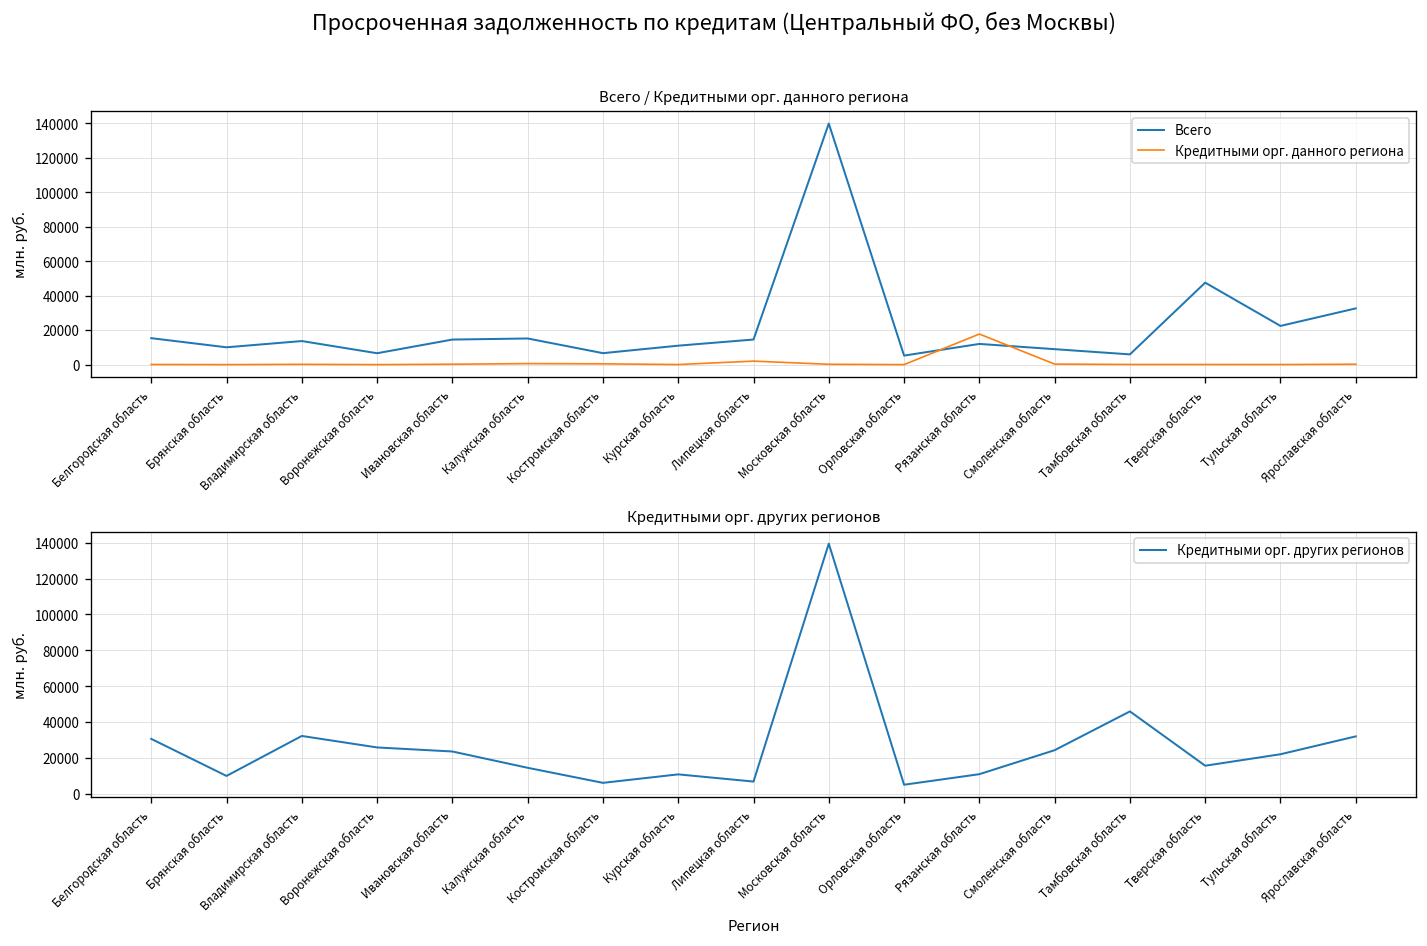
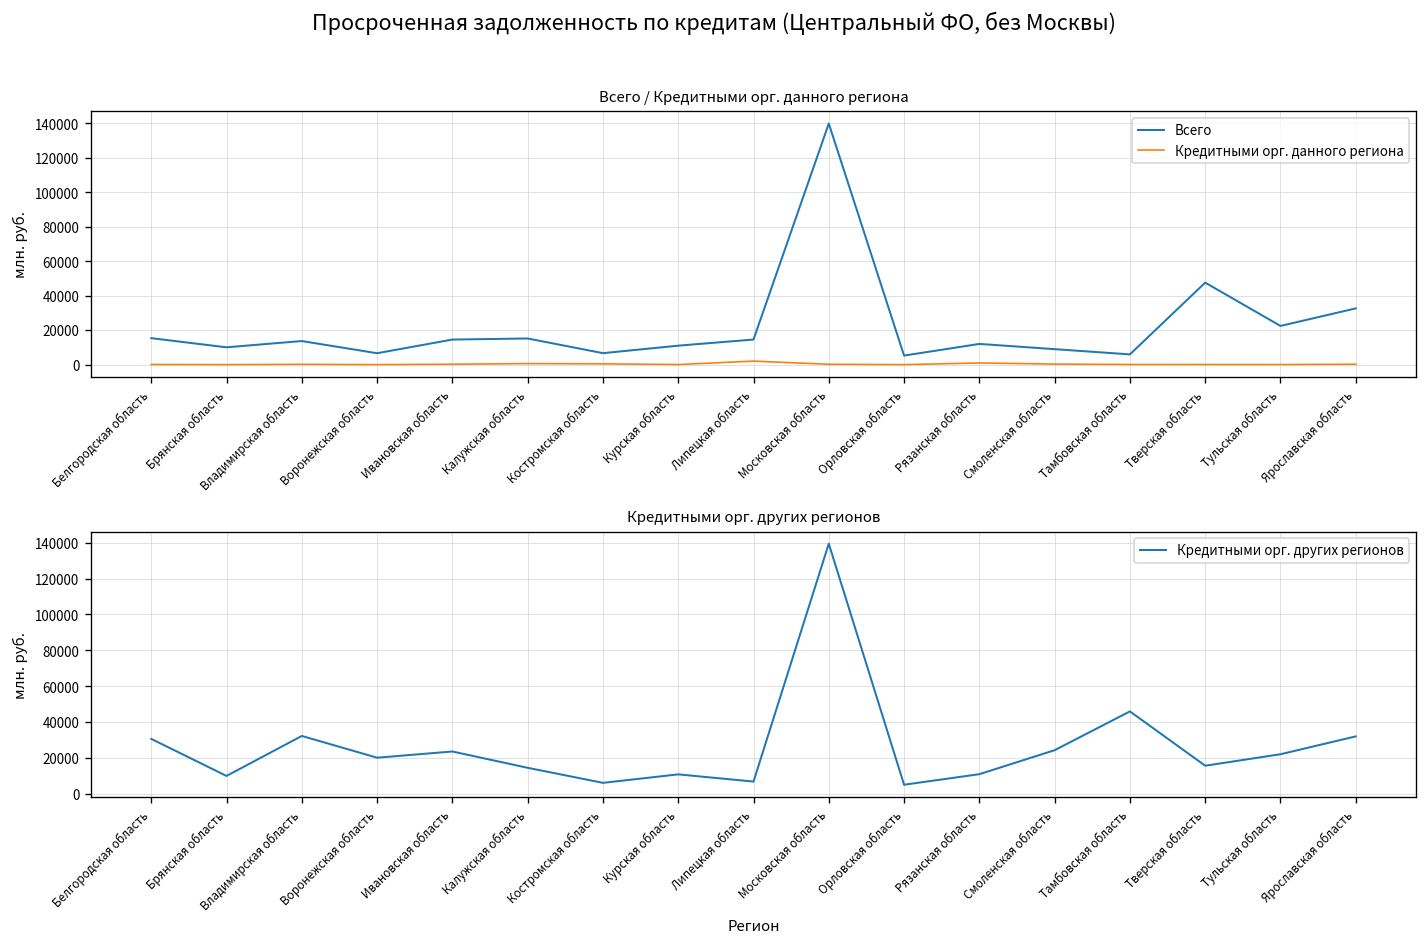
Всего / Кредитными орг. данного региона, Кредитными орг. данного региона, Рязанская область: 18000 -> 1000
Кредитными орг. других регионов, Воронежская область: 26000 -> 20000
